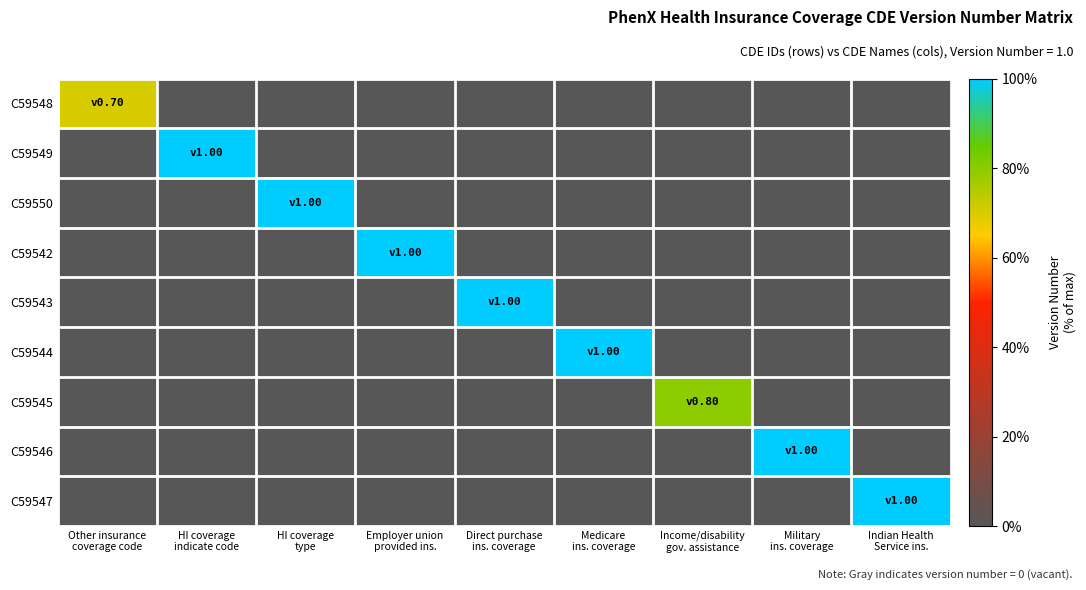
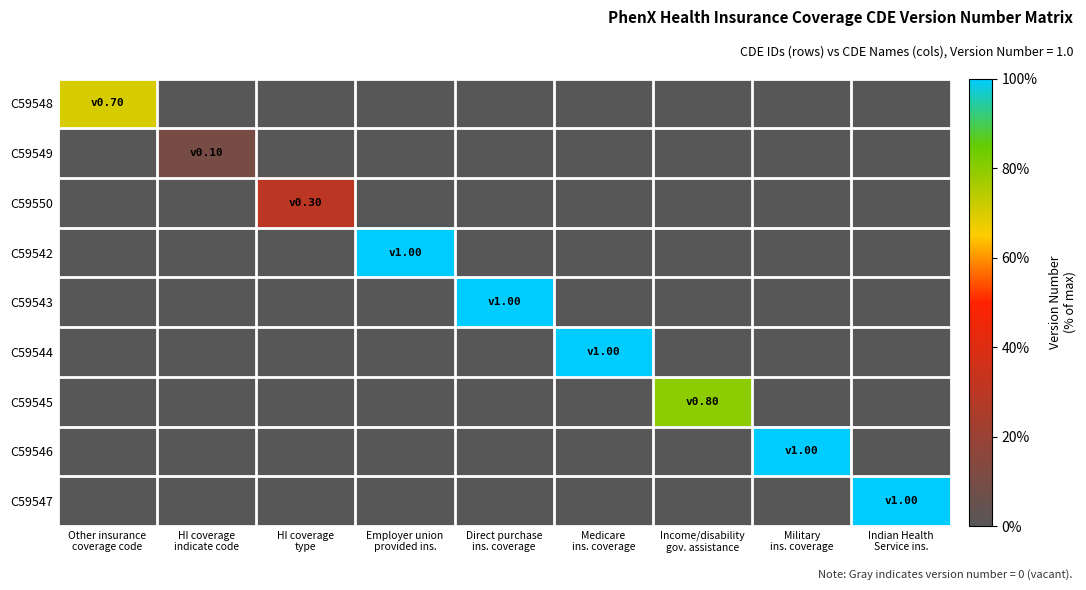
C59549, HI coverage indicate code: 1.00 -> 0.10
C59550, HI coverage type: 1.00 -> 0.30
